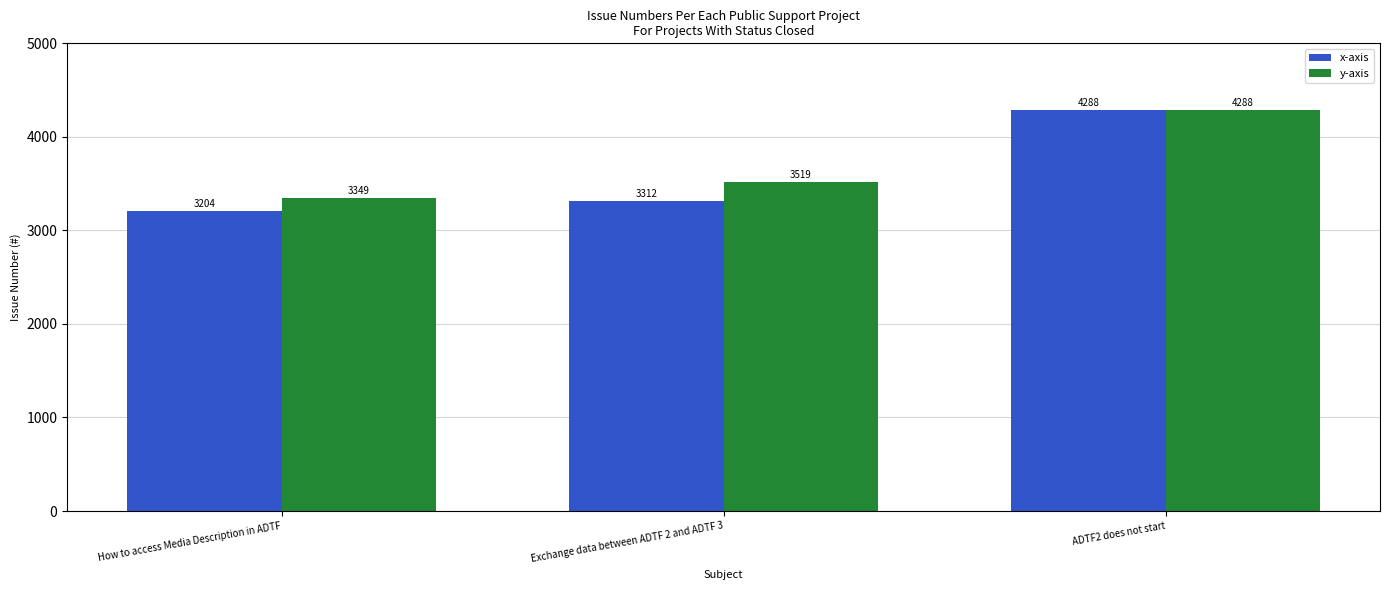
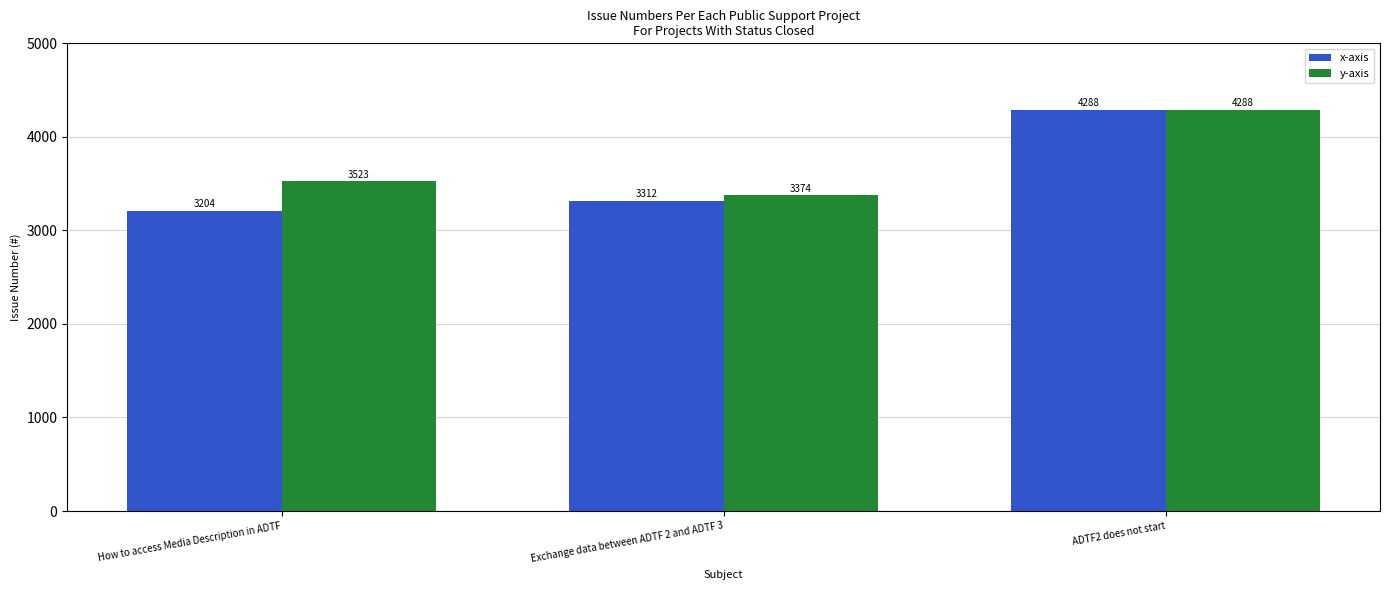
y-axis, How to access Media Description in ADTF: 3349 -> 3523
y-axis, Exchange data between ADTF 2 and ADTF 3: 3519 -> 3374
